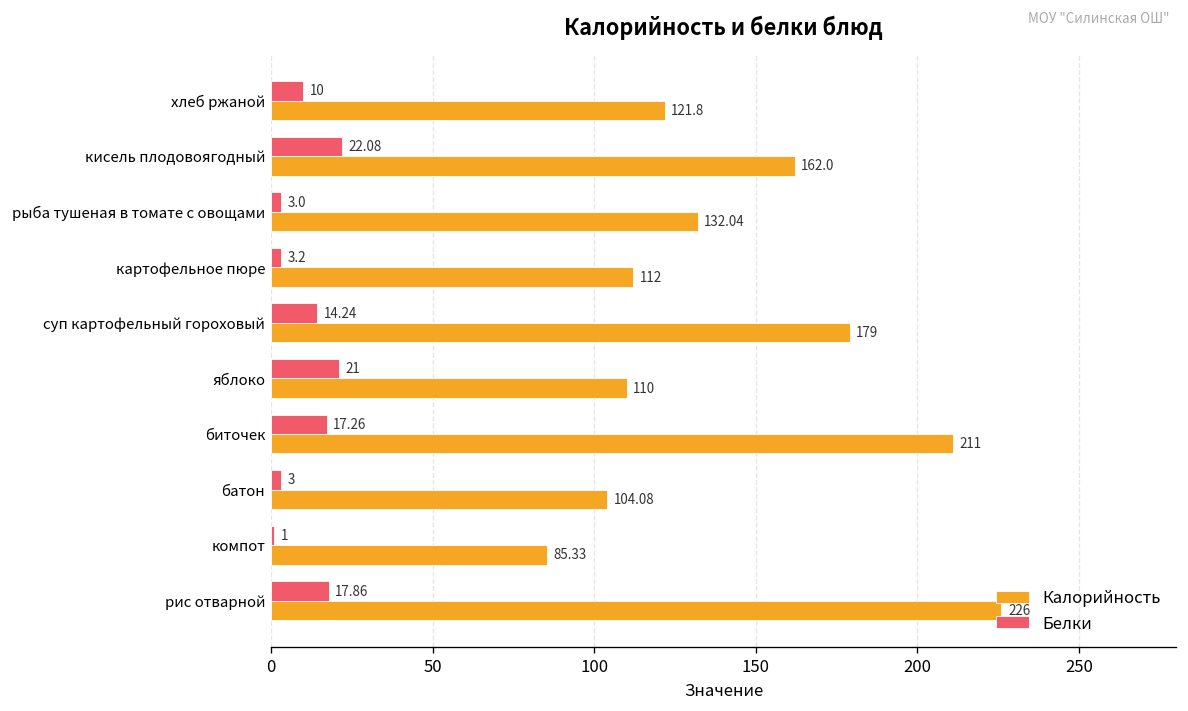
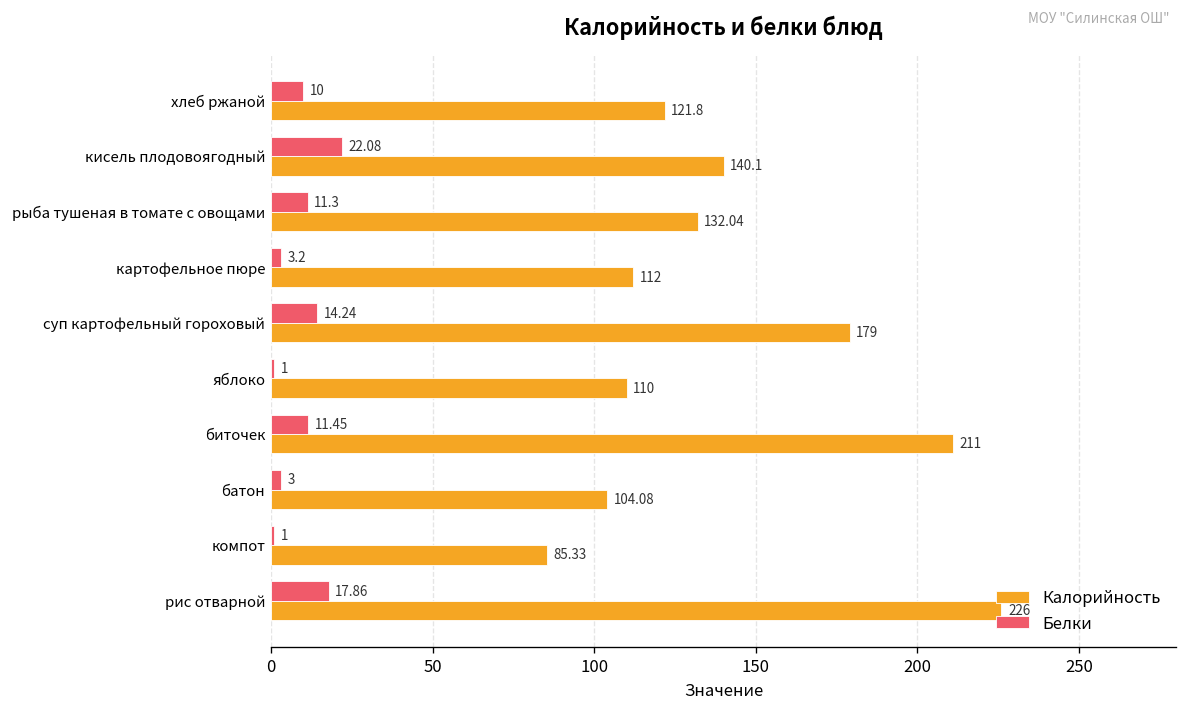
Калорийность, кисель плодовоягодный: 162.0 -> 140.1
Белки, рыба тушеная в томате с овощами: 3.0 -> 11.3
Белки, яблоко: 21 -> 1
Белки, биточек: 17.26 -> 11.45
